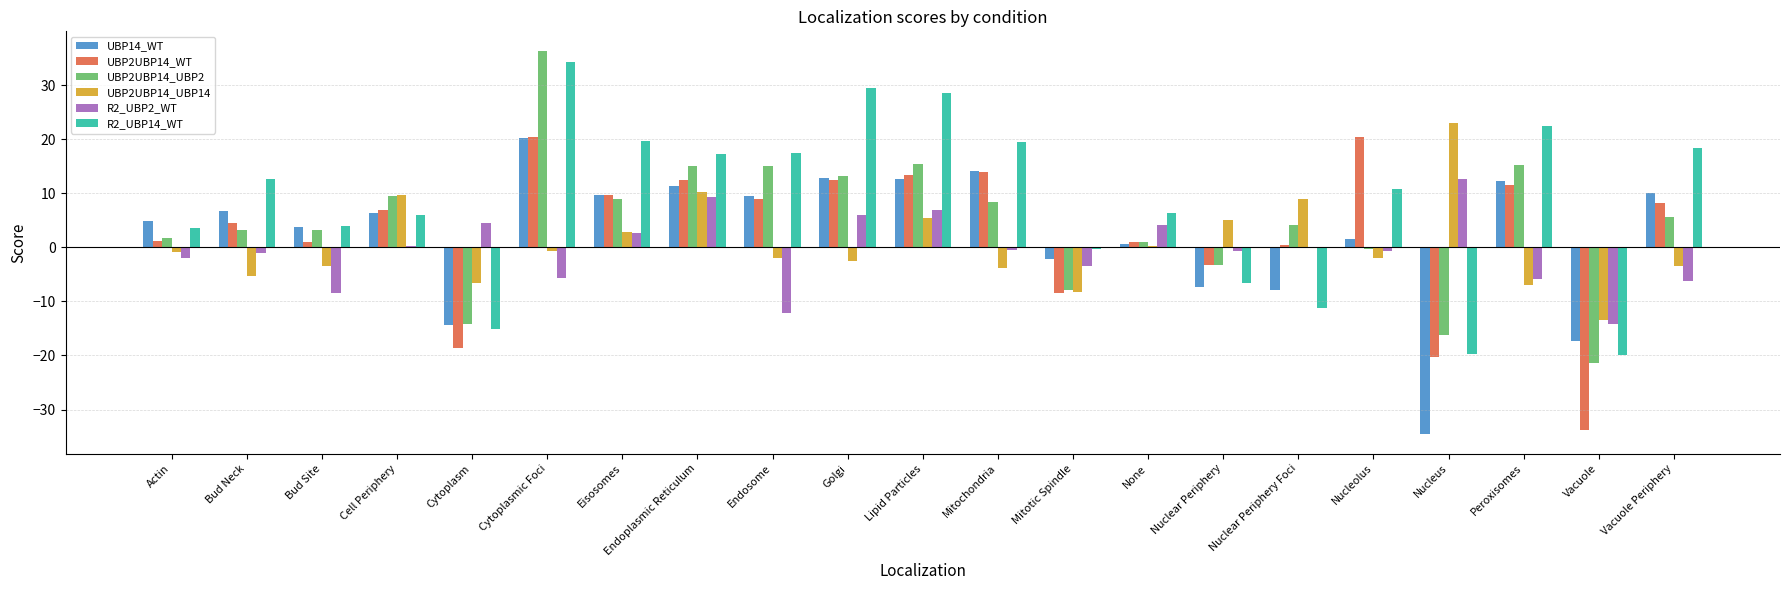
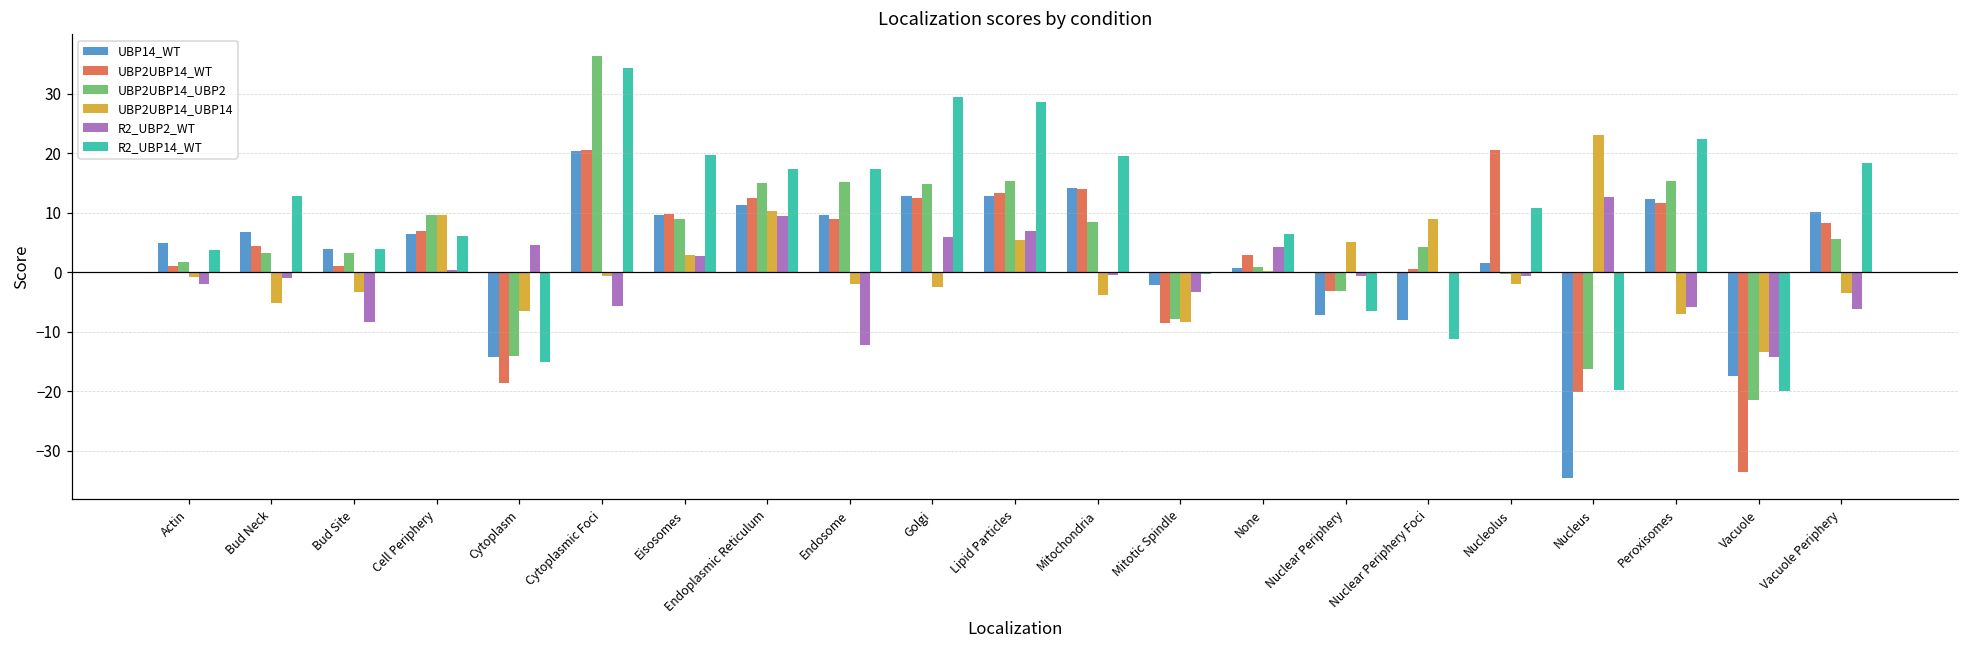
UBP2UBP14_UBP2, Golgi: 13 -> 15
UBP2UBP14_WT, None: 1 -> 3
